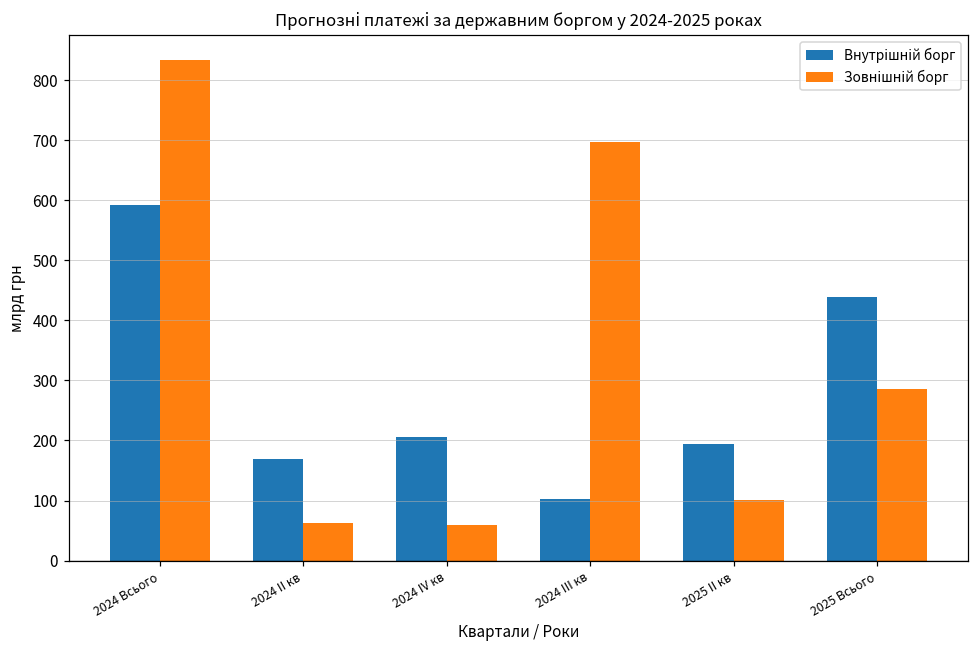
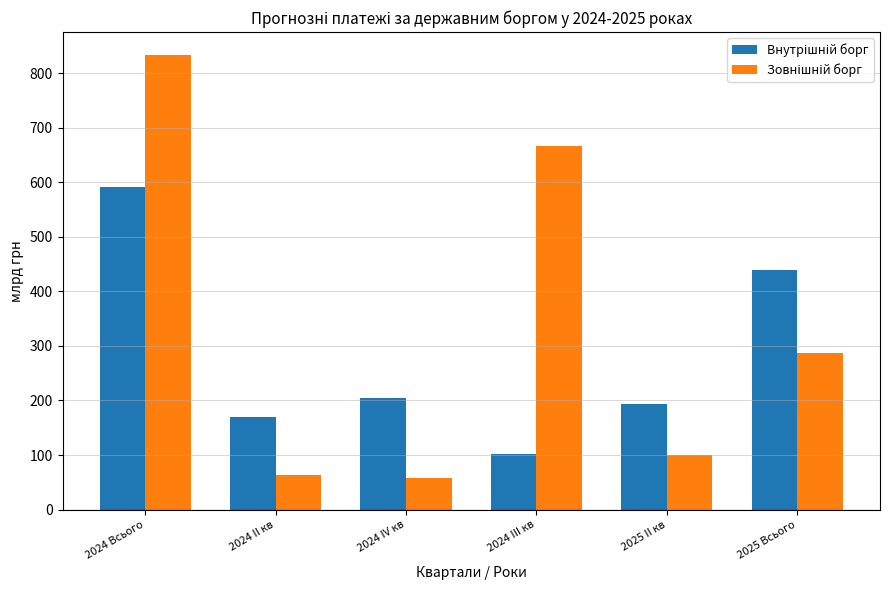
Зовнішній борг, 2024 ІІІ кв: 700 -> 670
